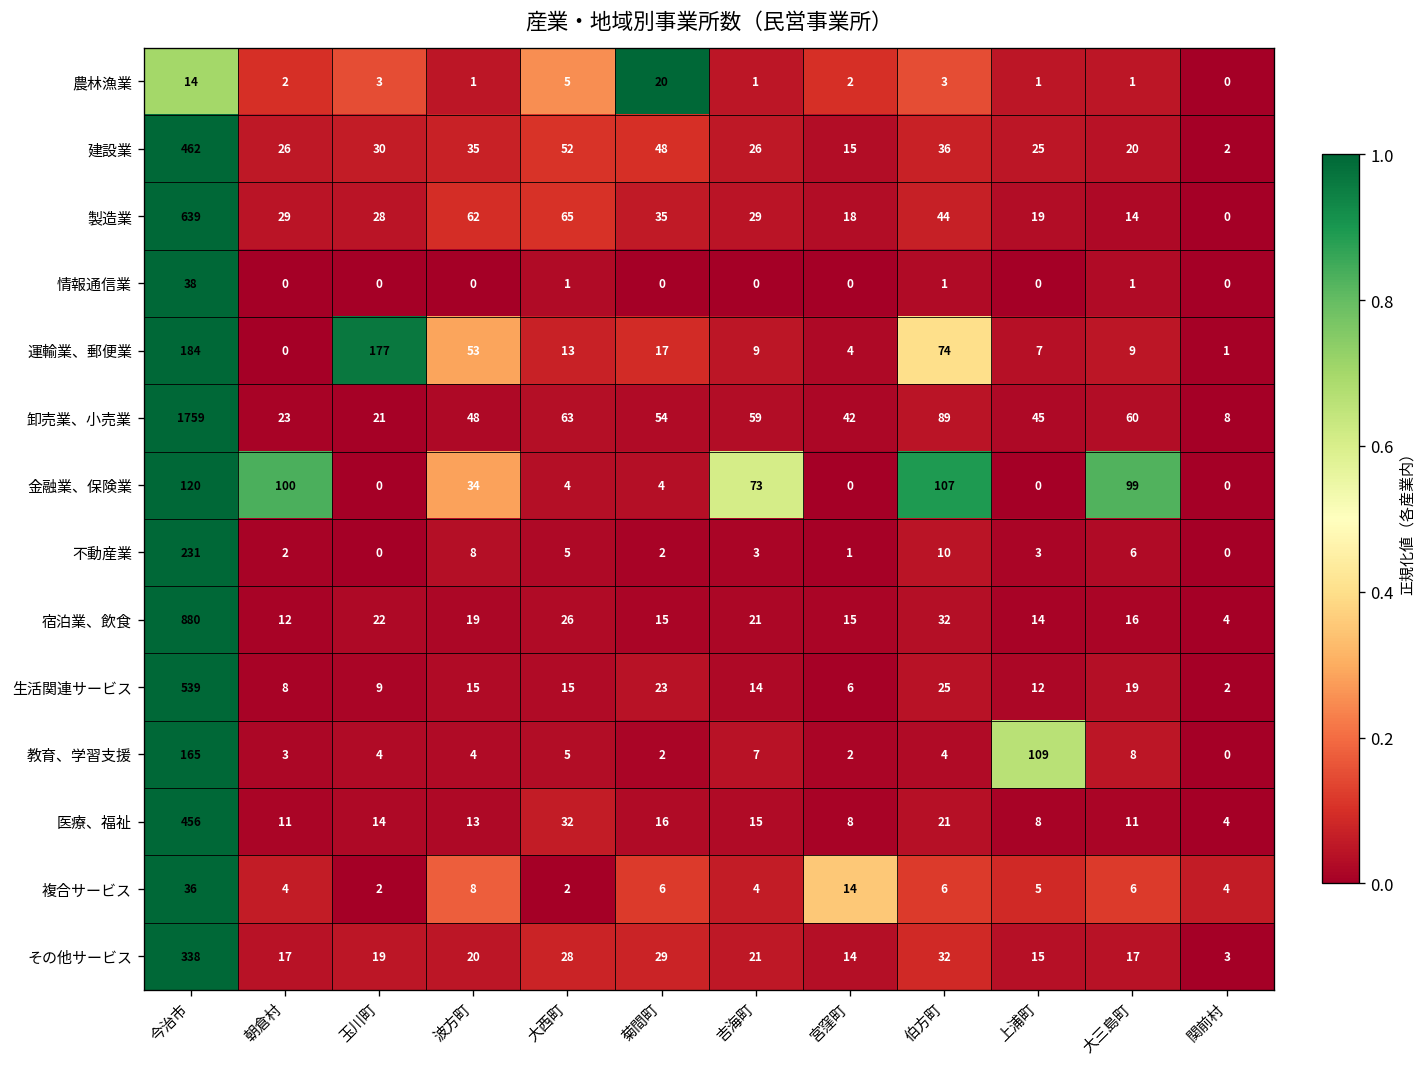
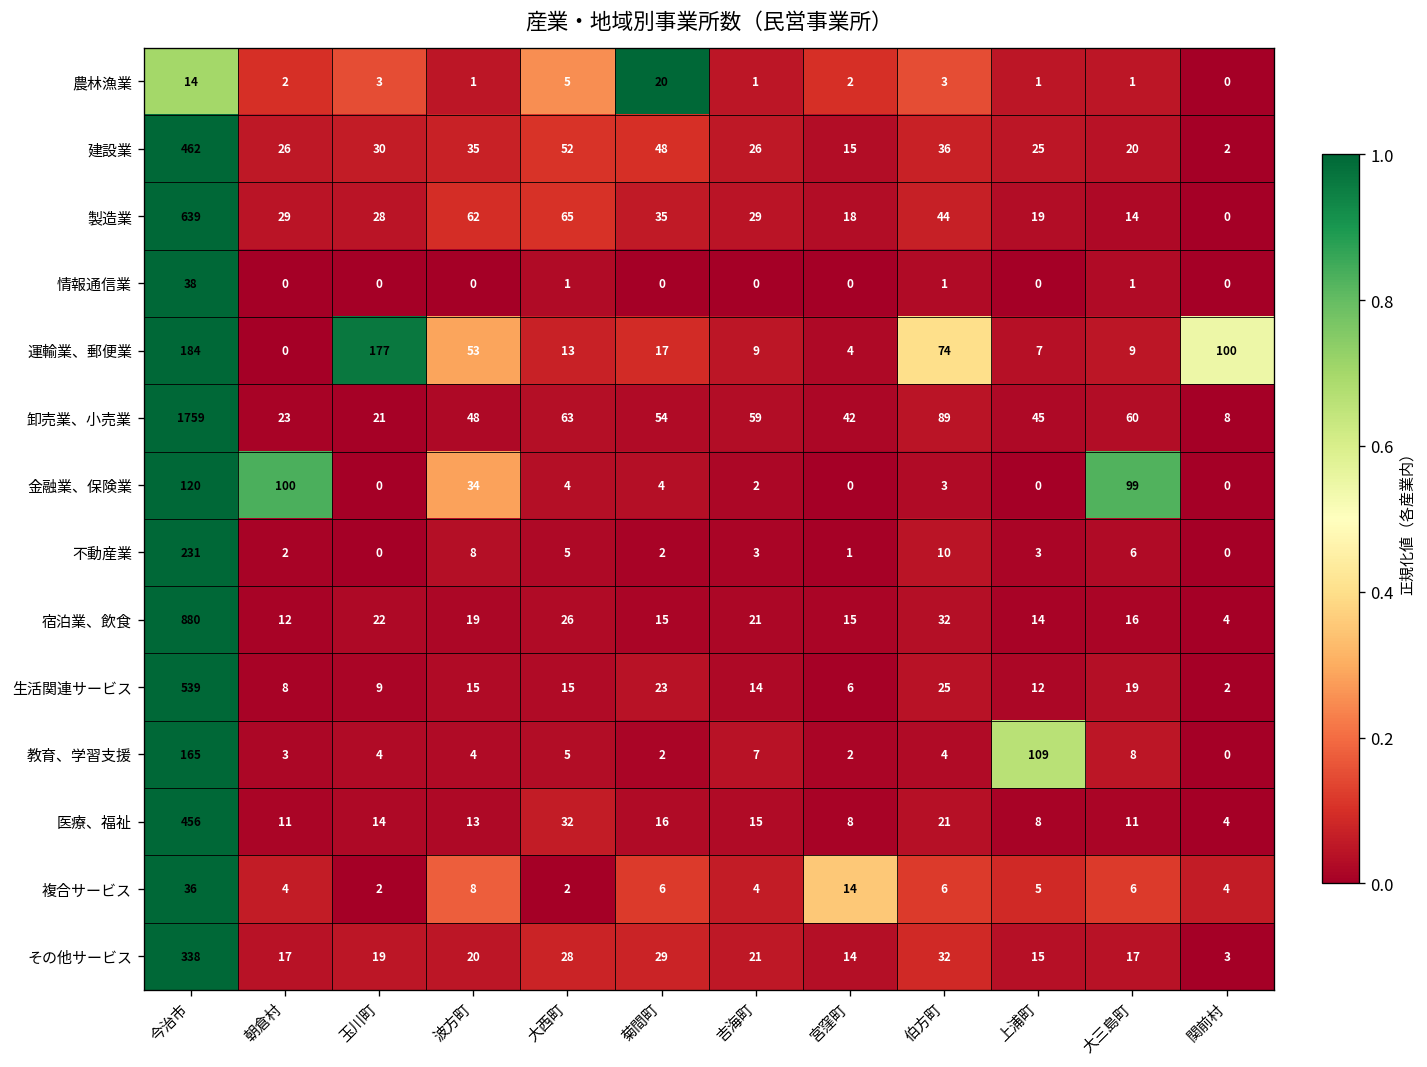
運輸業、郵便業, 関前村: 1 -> 100
金融業、保険業, 吉海町: 73 -> 2
金融業、保険業, 伯方町: 107 -> 3
